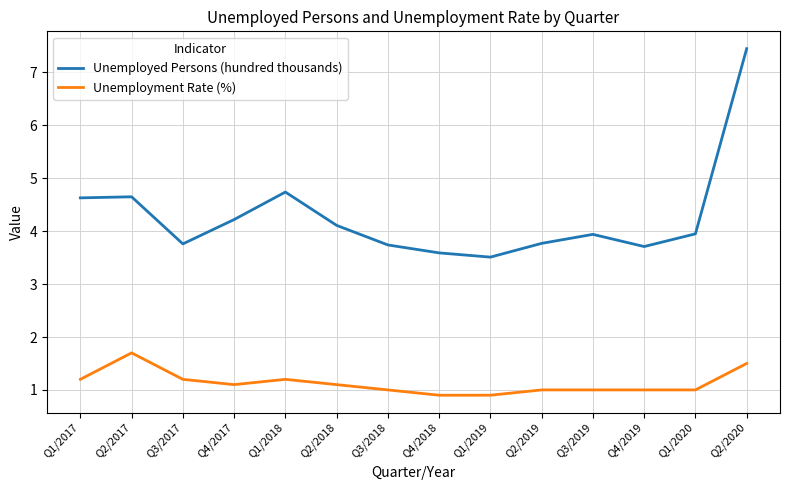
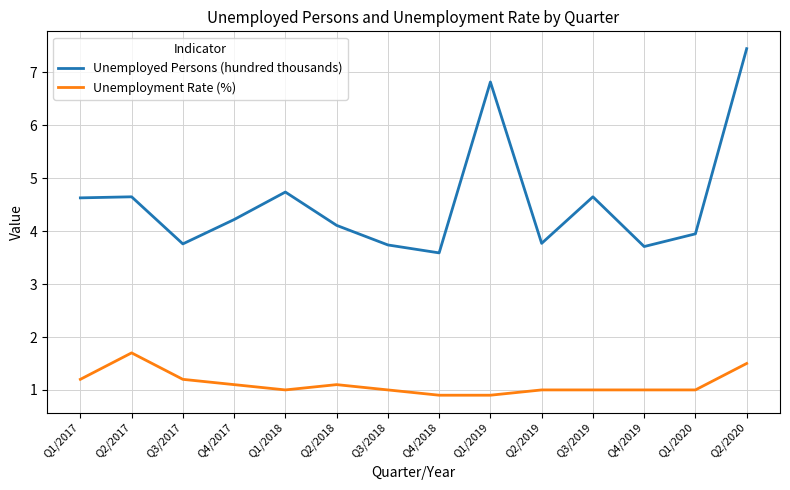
Unemployment Rate (%), Q1/2018: 1.2 -> 1.0
Unemployed Persons (hundred thousands), Q1/2019: 3.5 -> 6.8
Unemployed Persons (hundred thousands), Q3/2019: 3.9 -> 4.7
